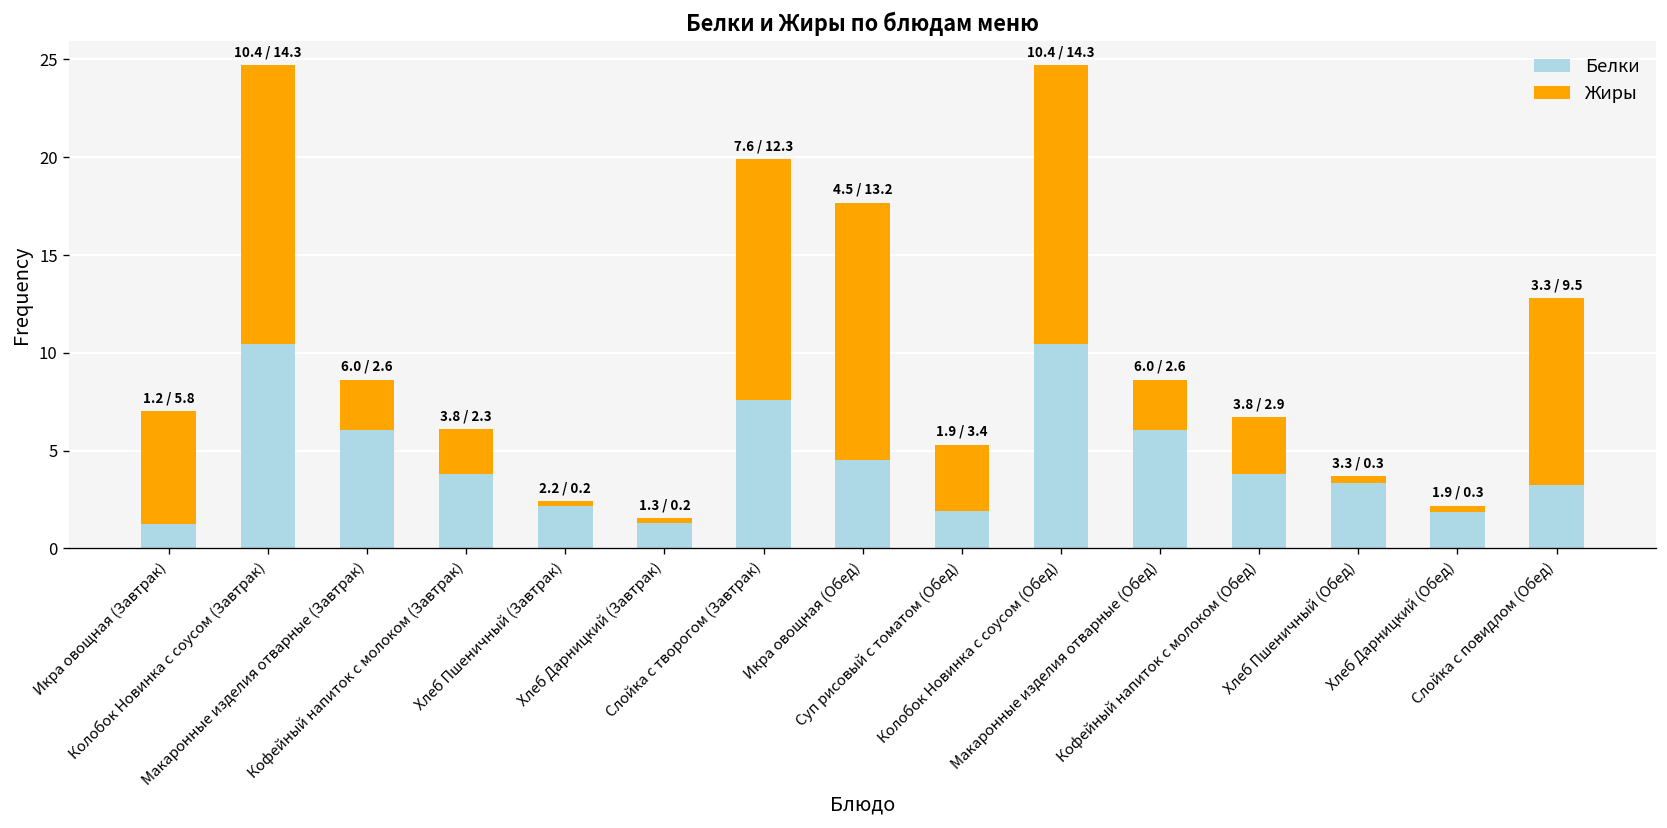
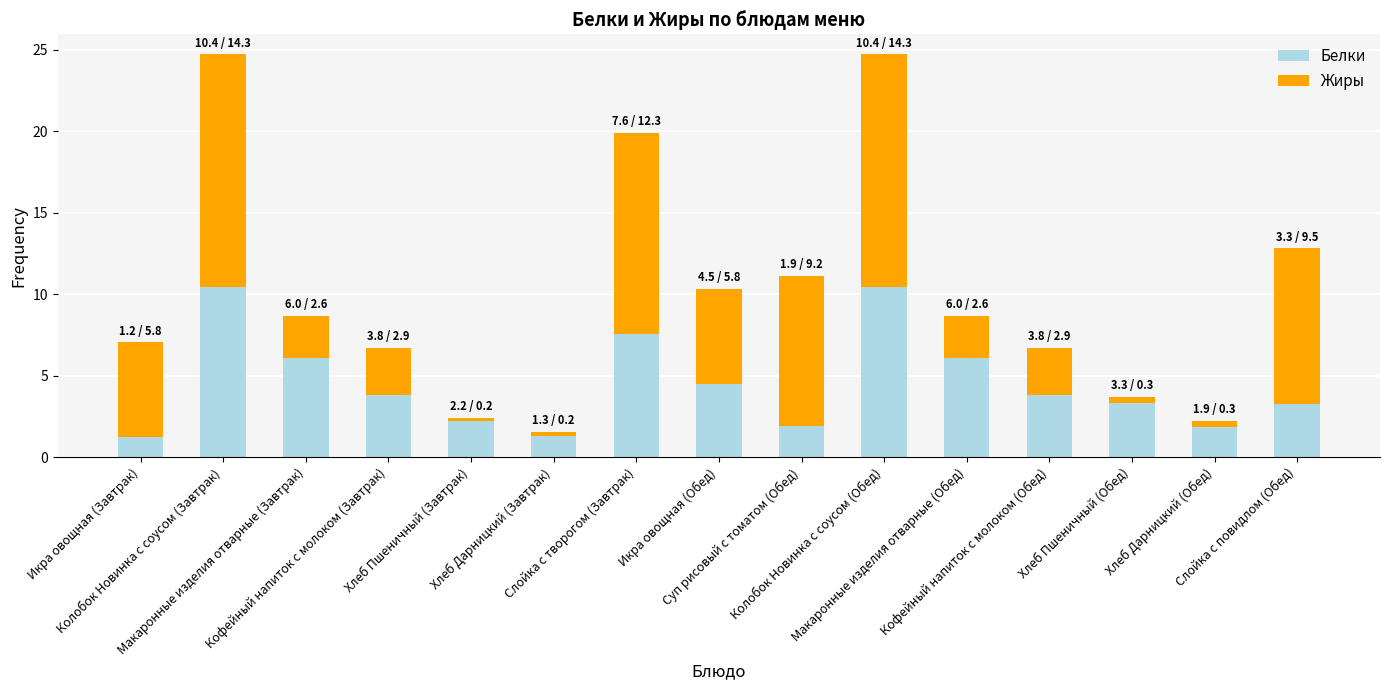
Жиры, Кофейный напиток с молоком (Завтрак): 2.3 -> 2.9
Жиры, Икра овощная (Обед): 13.2 -> 5.8
Жиры, Суп рисовый с томатом (Обед): 3.4 -> 9.2
